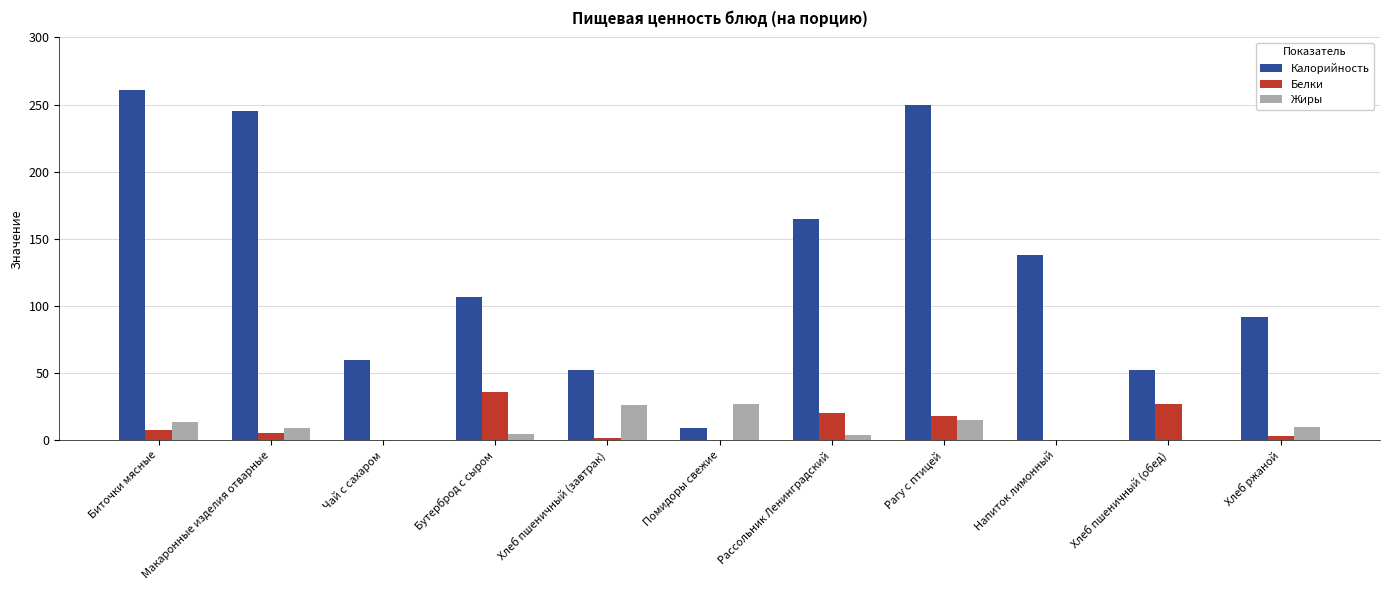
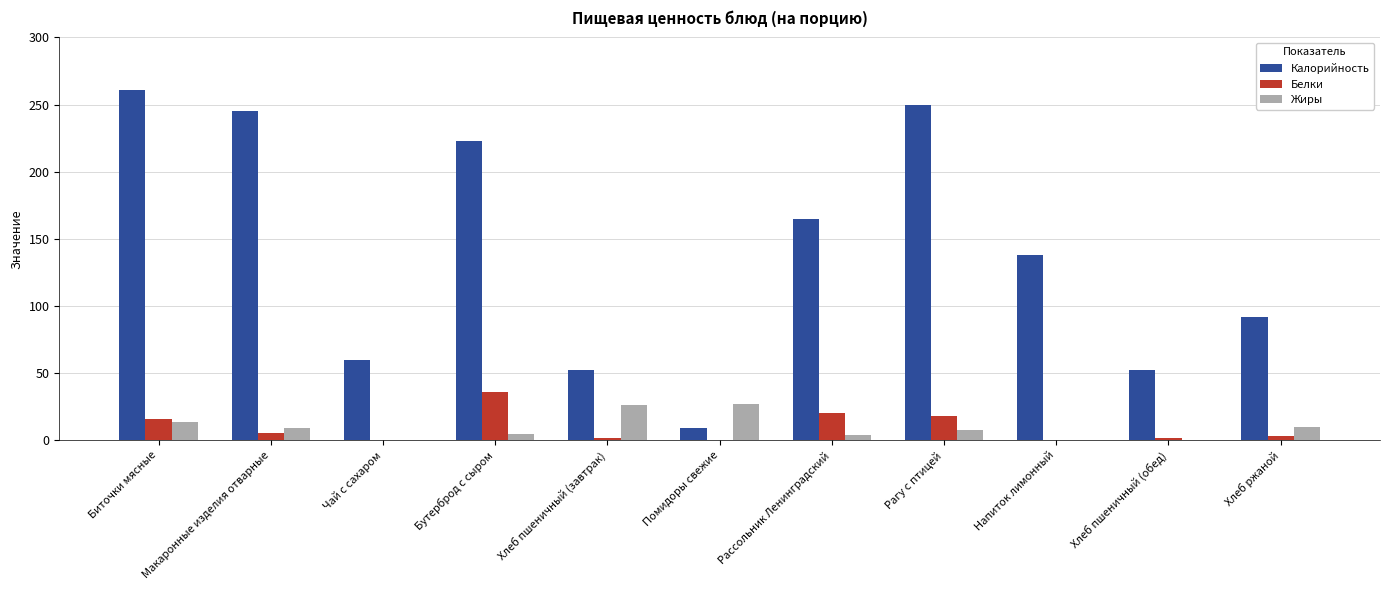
Белки, Биточки мясные: 8 -> 16
Калорийность, Бутерброд с сыром: 107 -> 223
Жиры, Рагу с птицей: 15 -> 8
Белки, Хлеб пшеничный (обед): 27 -> 2
